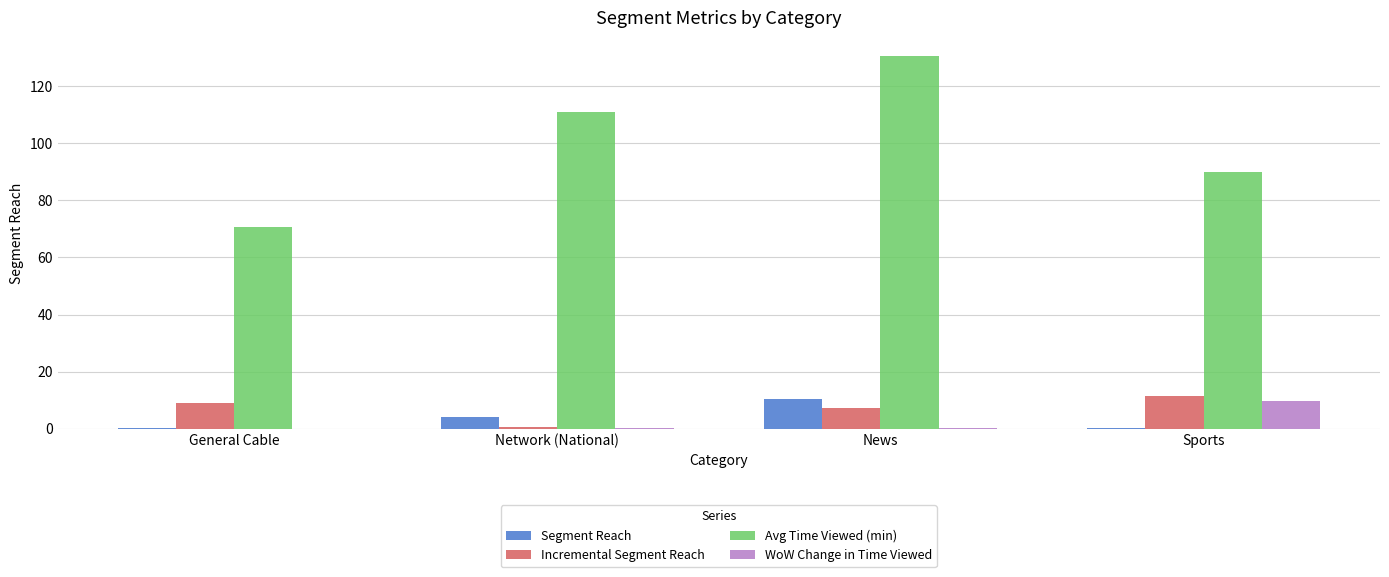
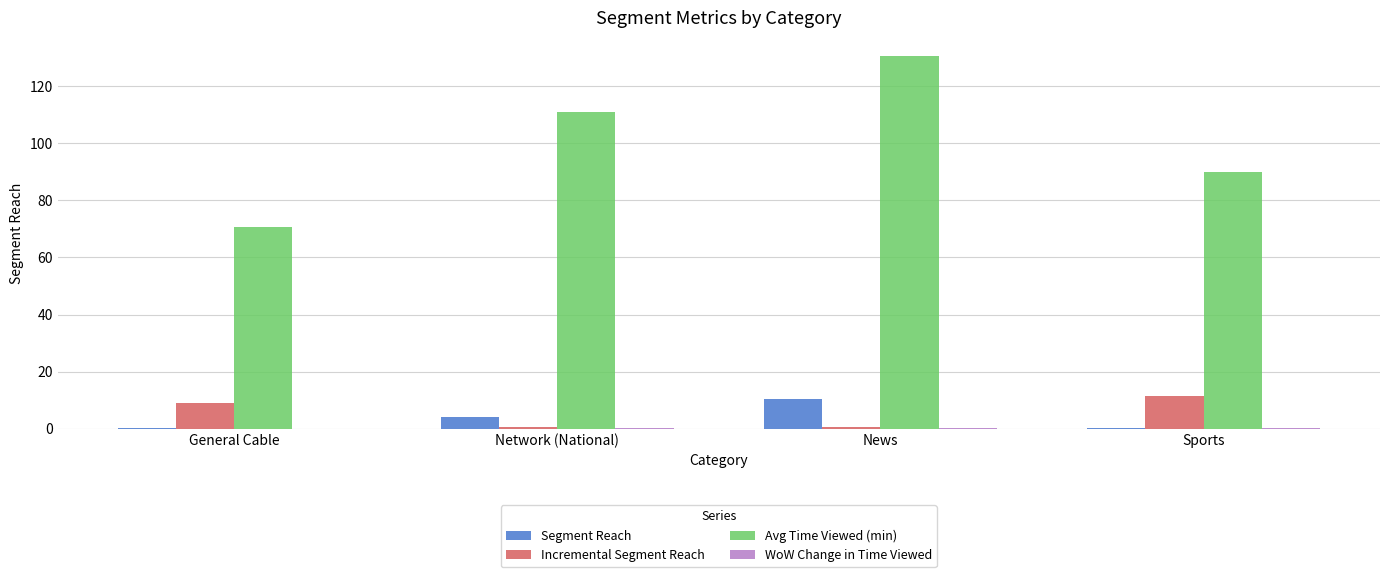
Incremental Segment Reach, News: 7 -> 1
WoW Change in Time Viewed, Sports: 10 -> 0
